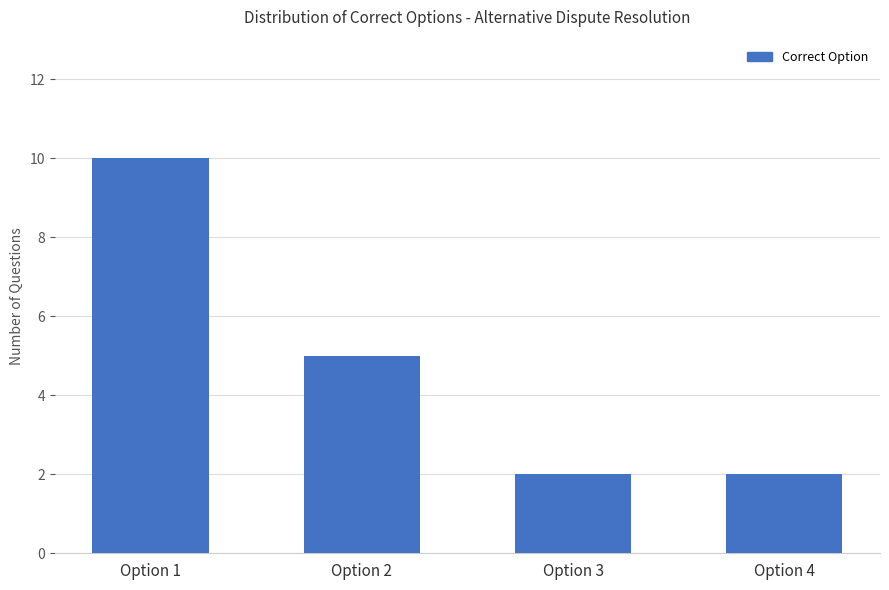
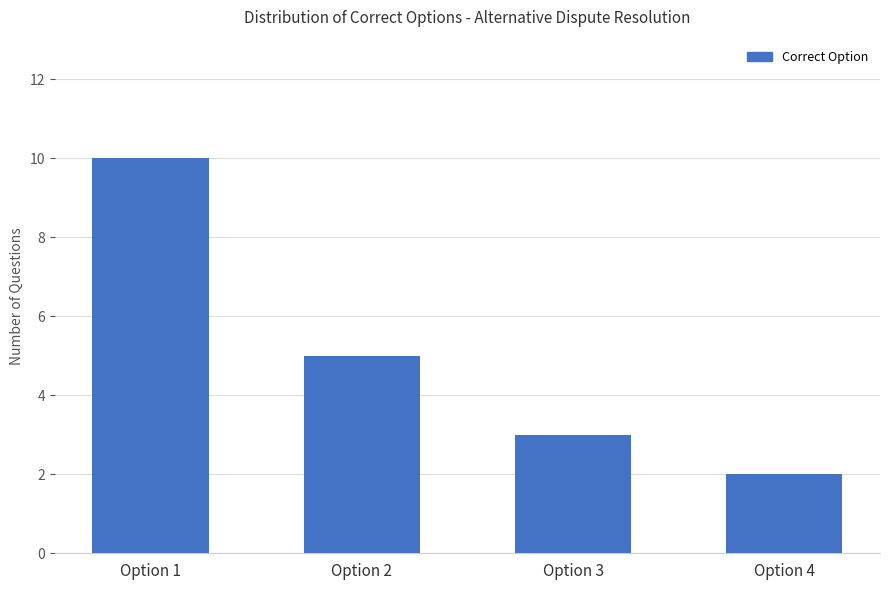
Option 3: 2 -> 3
